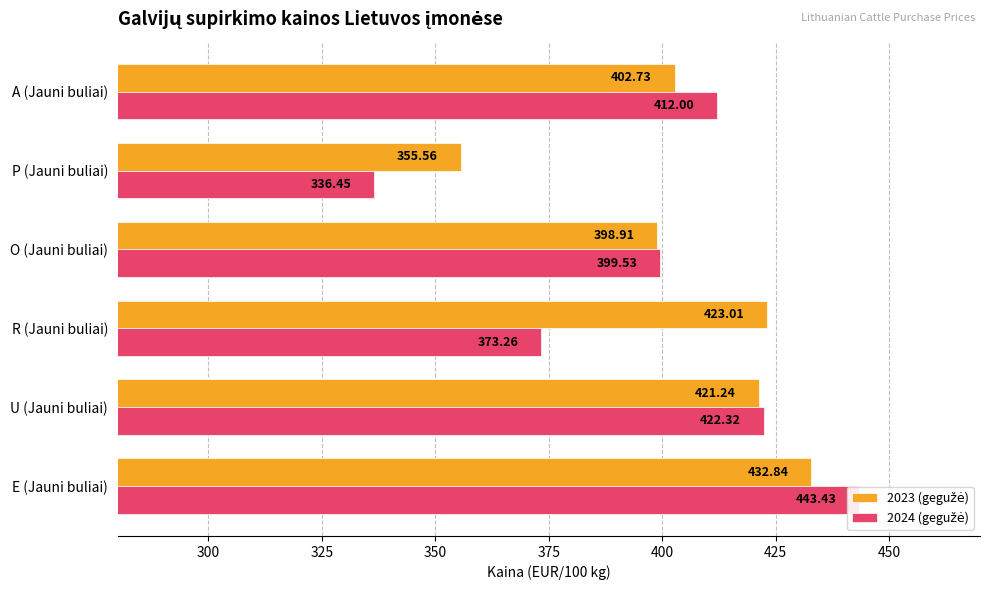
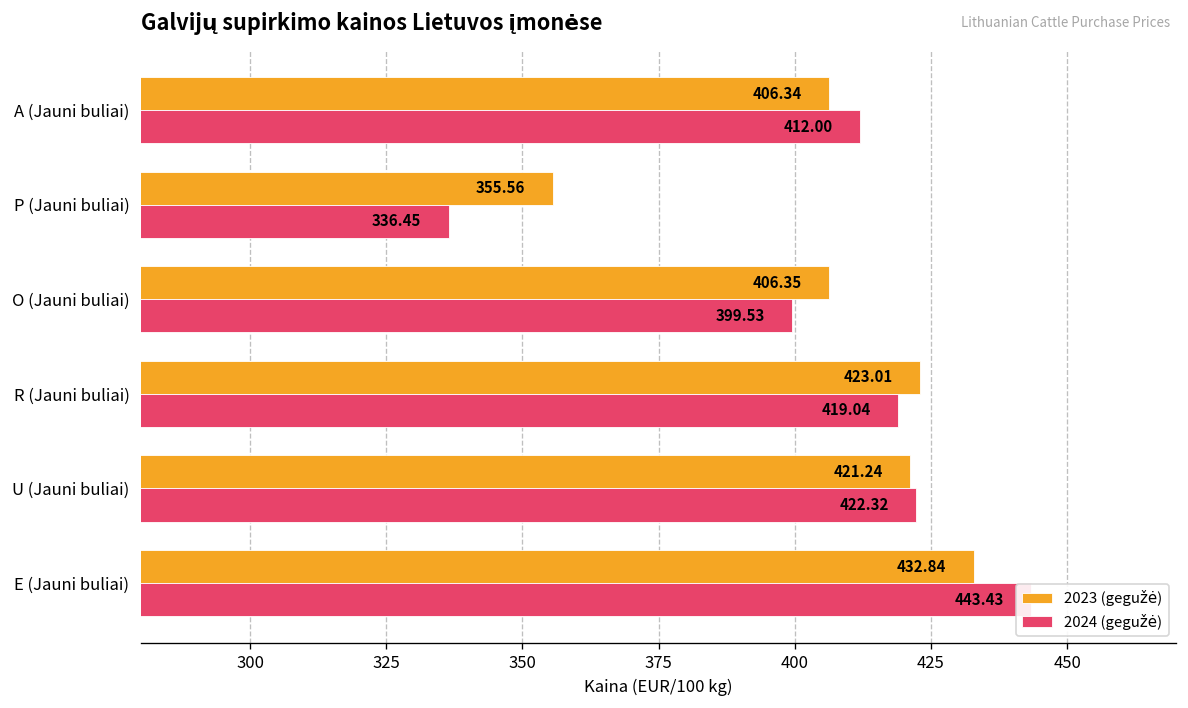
2023 (gegužė), A (Jauni buliai): 402.73 -> 406.34
2023 (gegužė), O (Jauni buliai): 398.91 -> 406.35
2024 (gegužė), R (Jauni buliai): 373.26 -> 419.04
